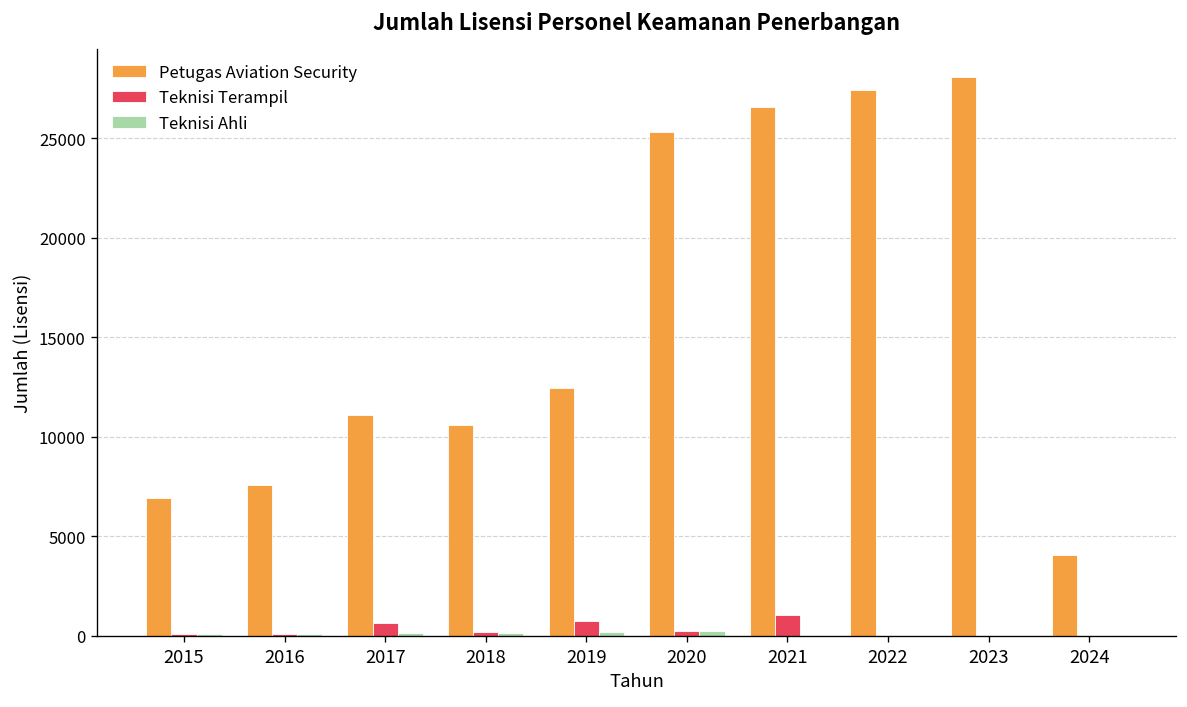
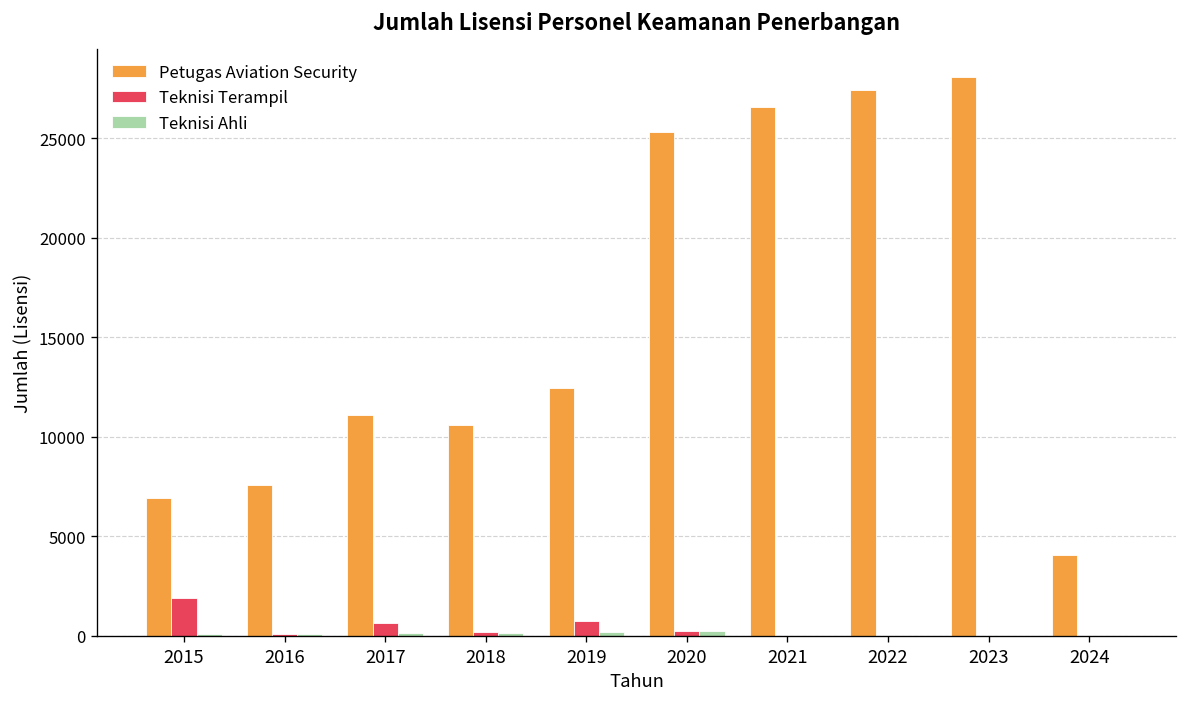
Teknisi Terampil, 2015: 100 -> 1900
Teknisi Terampil, 2021: 1000 -> 0
